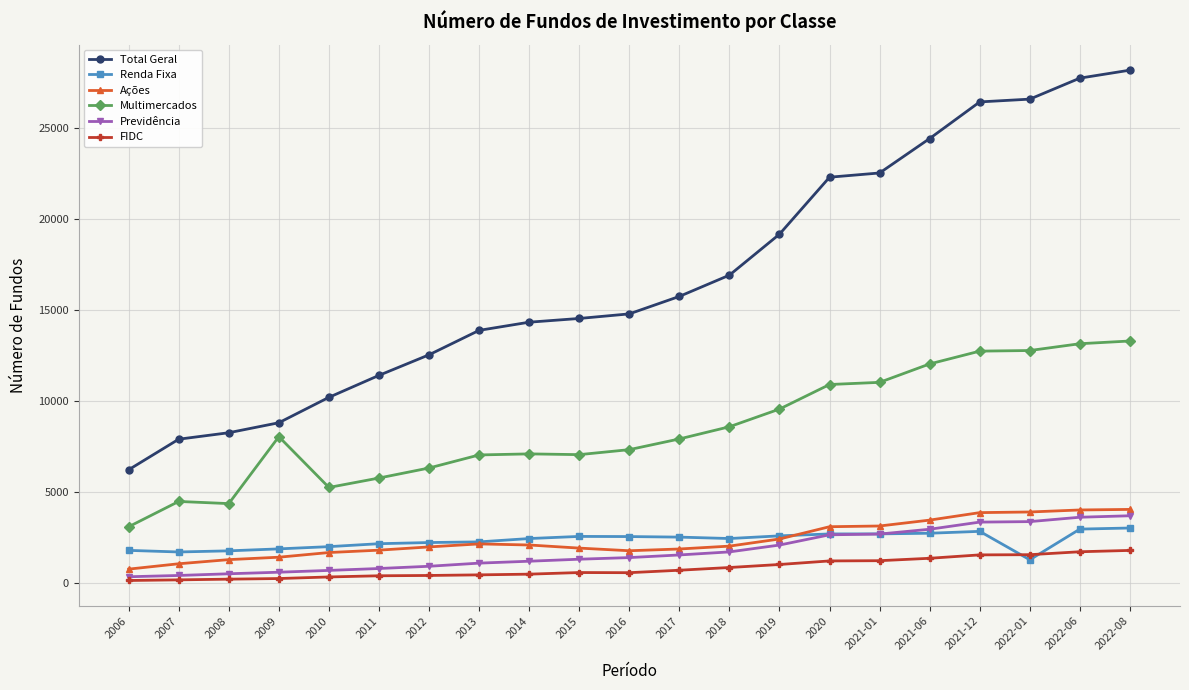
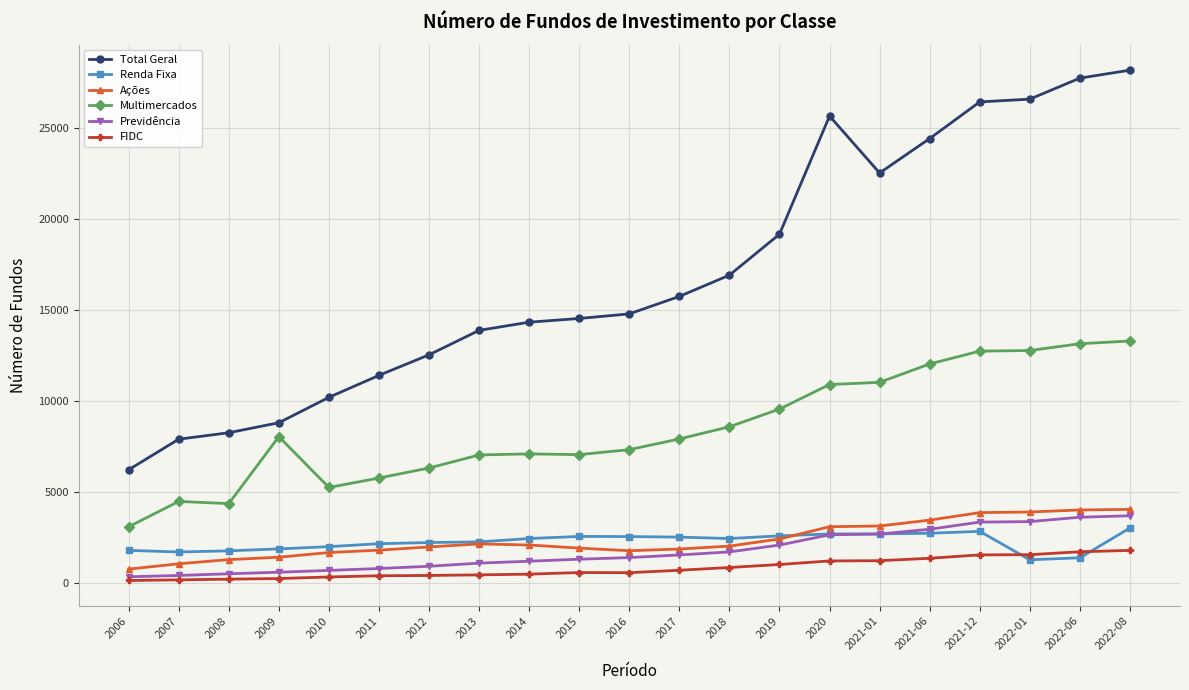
Total Geral, 2020: 22300 -> 25700
Renda Fixa, 2022-06: 2900 -> 1400
